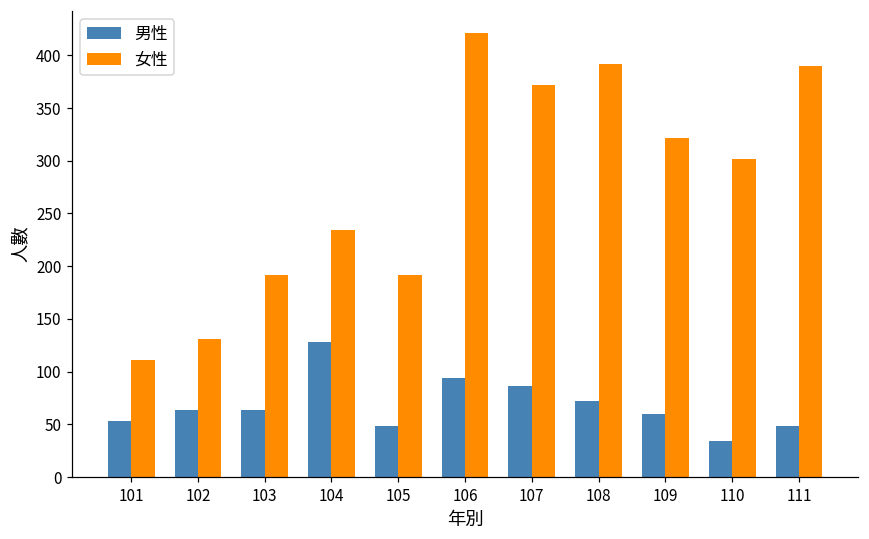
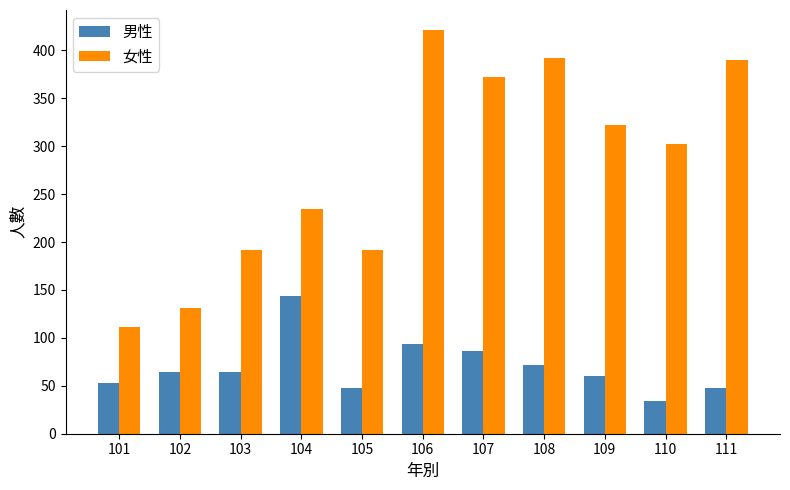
男性, 104: 130 -> 140
